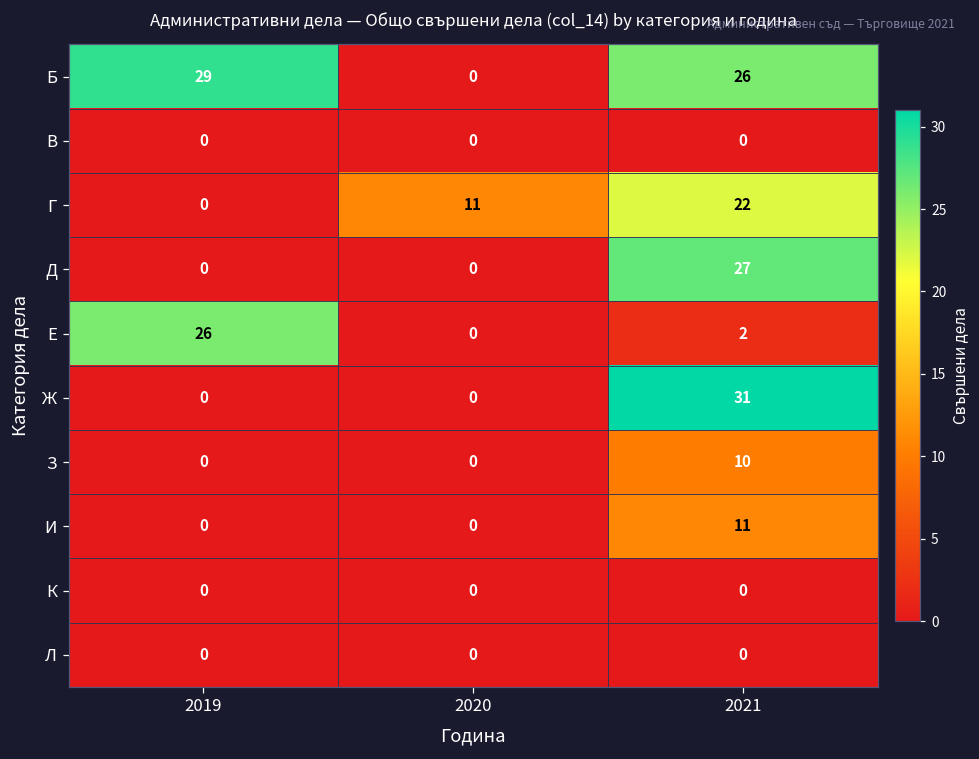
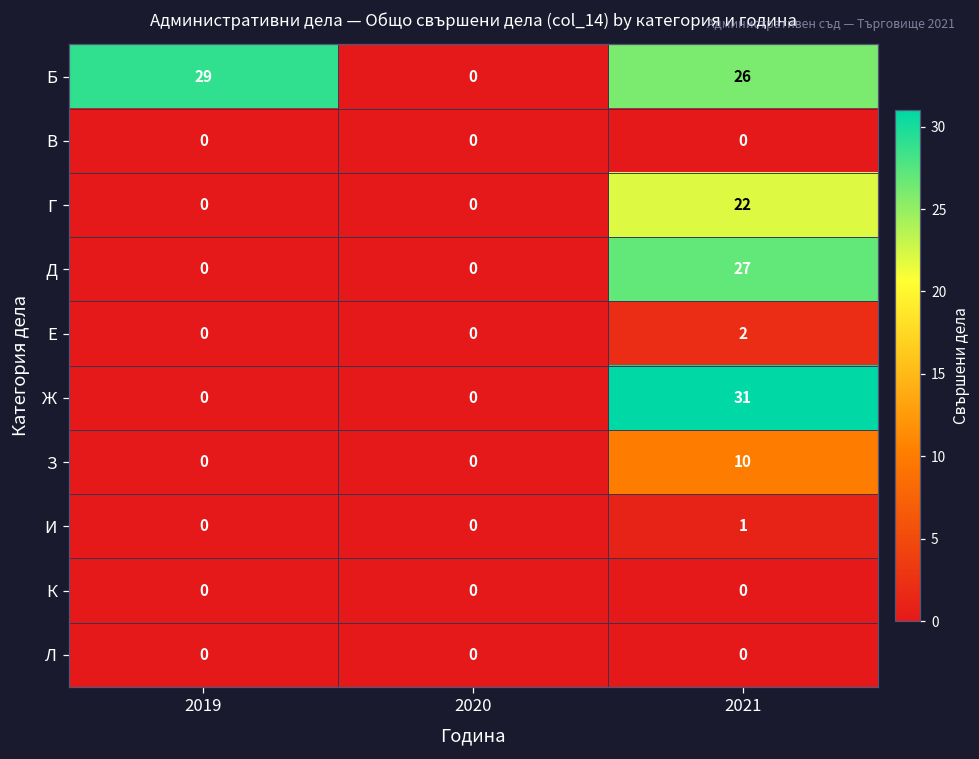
Г, 2020: 11 -> 0
Е, 2019: 26 -> 0
И, 2021: 11 -> 1
